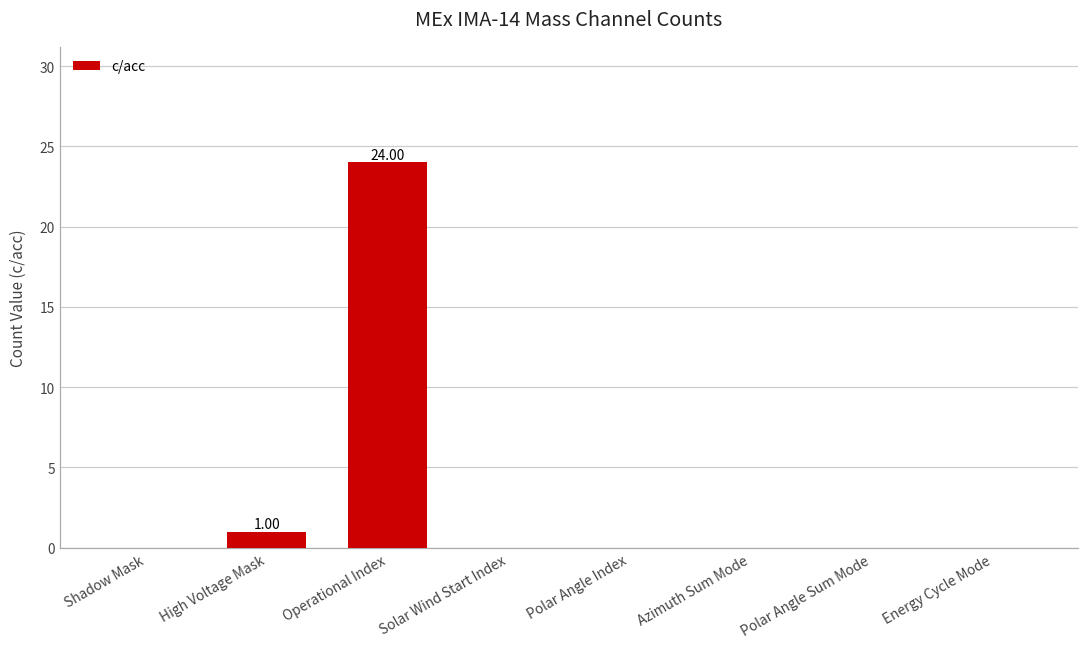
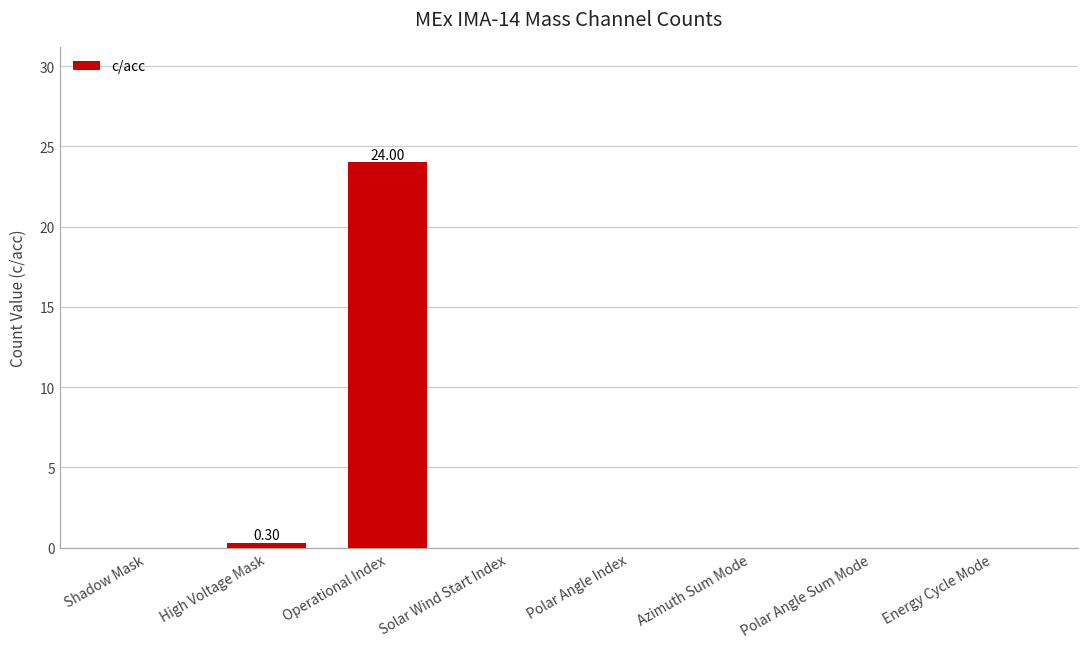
High Voltage Mask: 1.00 -> 0.30
